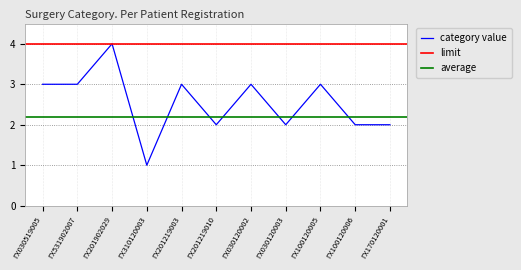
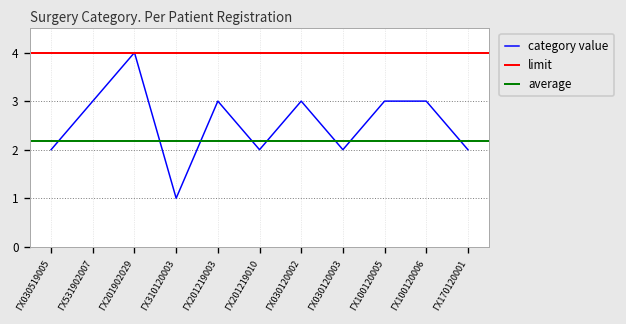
ΓΧ030519005: 3 -> 2
ΓΧ100120006: 2 -> 3
